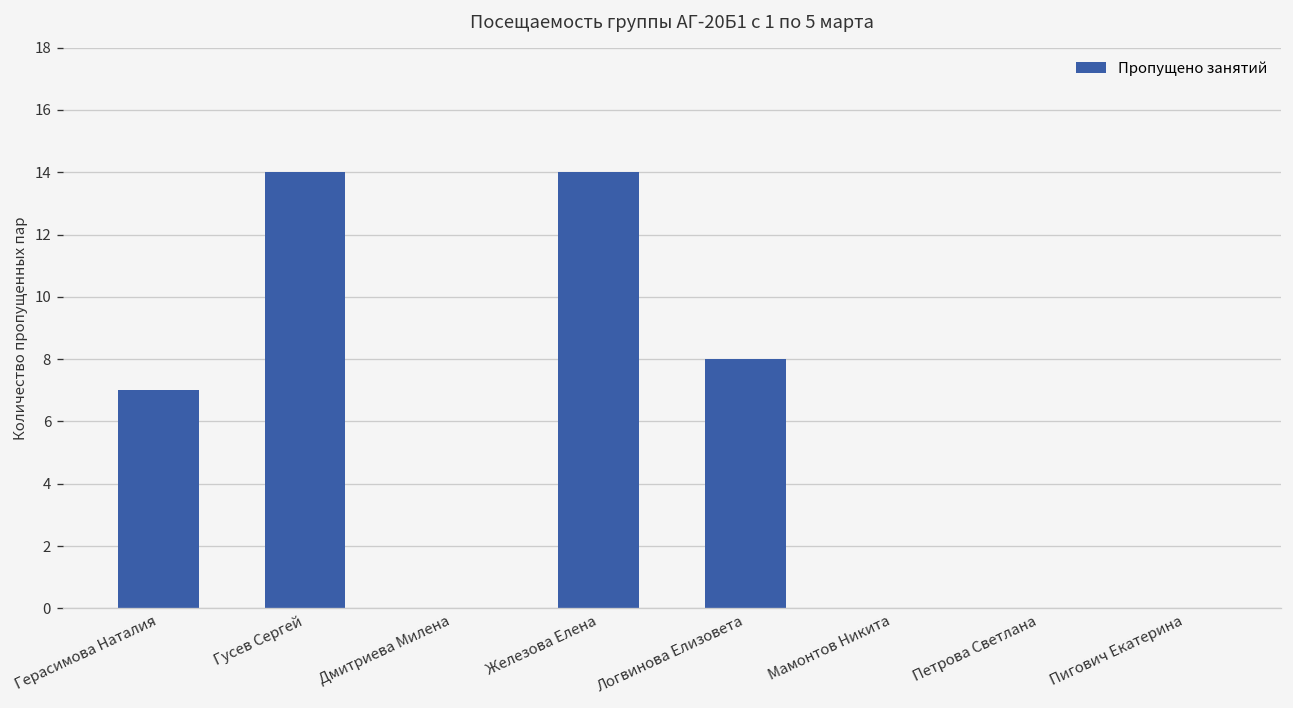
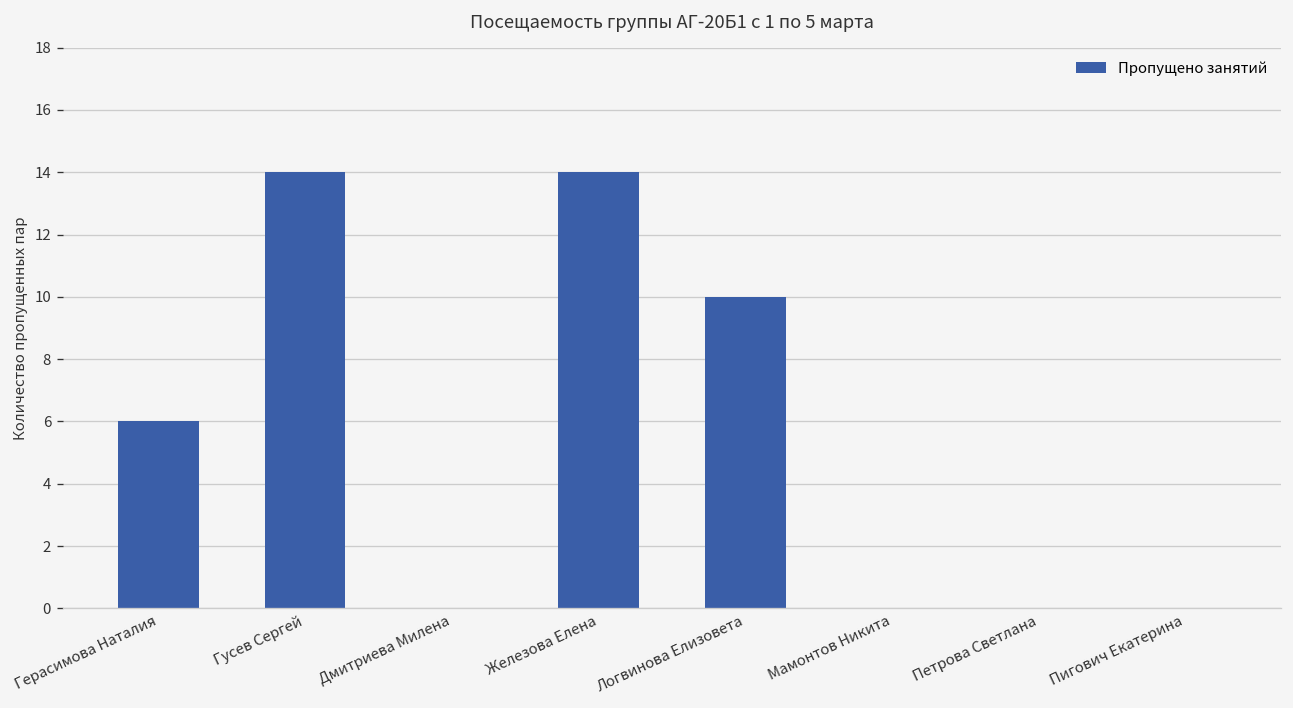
Герасимова Наталия: 7 -> 6
Логвинова Елизовета: 8 -> 10
